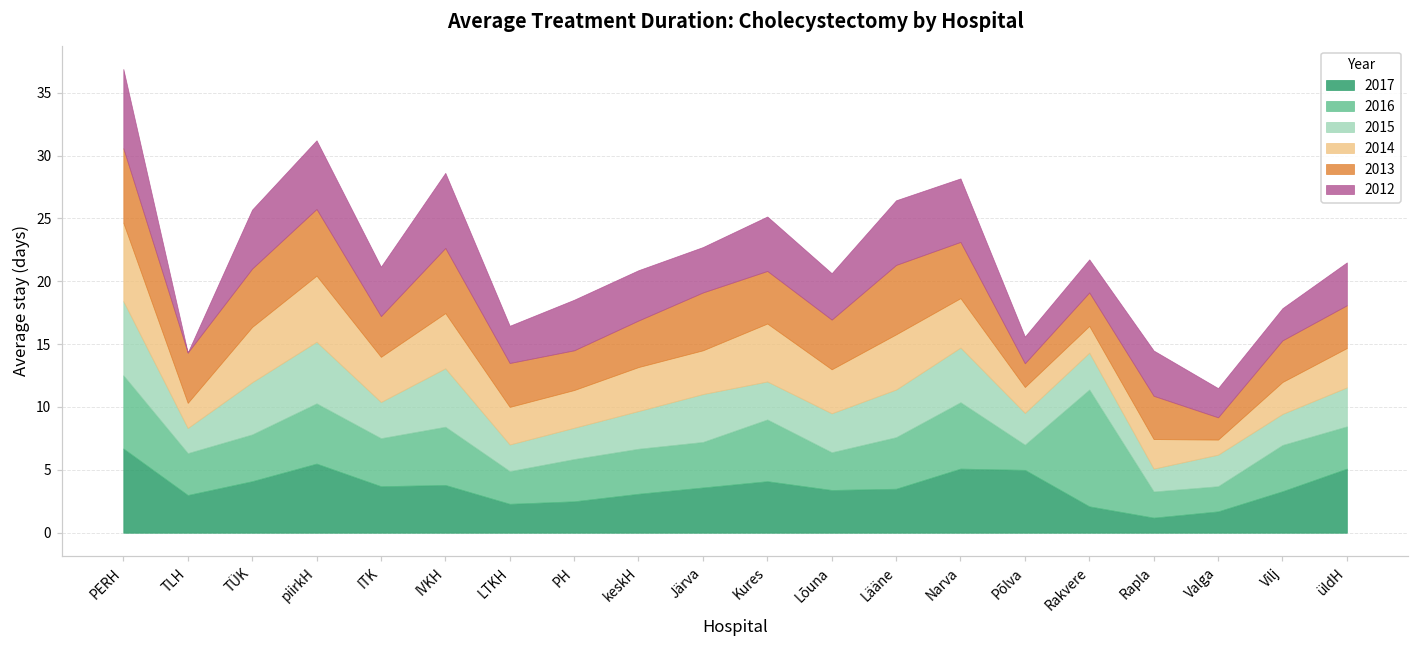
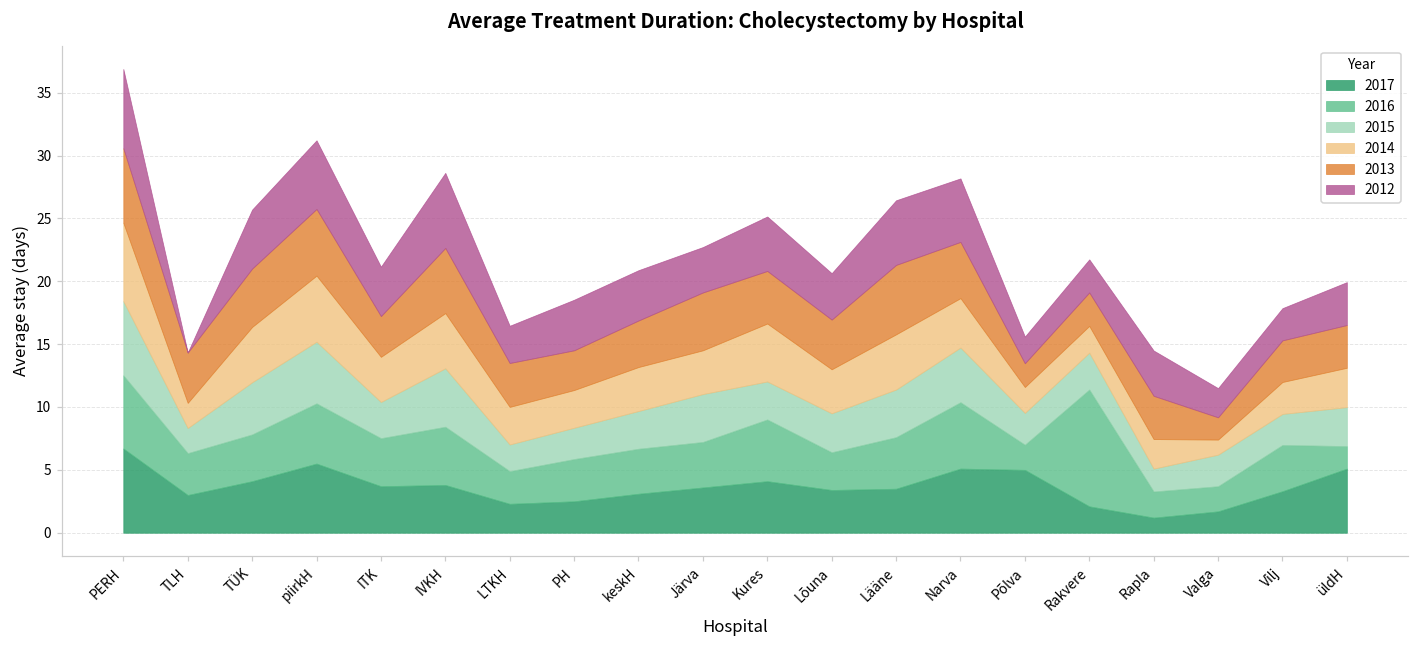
2016, üldH: 3.4 -> 1.8
